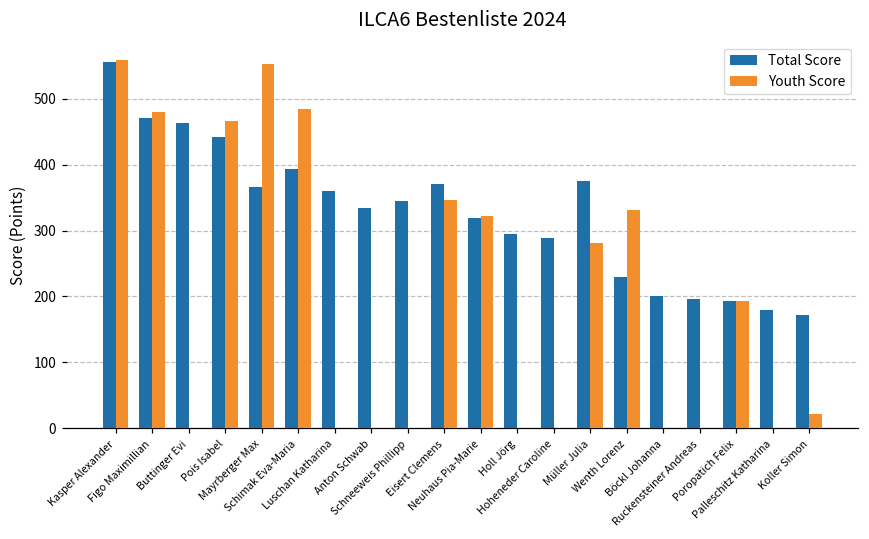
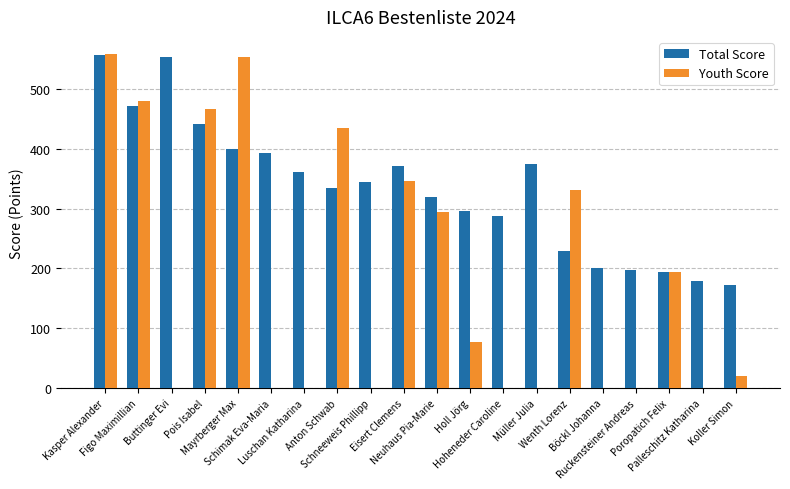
Total Score, Buttinger Evi: 460 -> 550
Total Score, Mayrberger Max: 370 -> 400
Youth Score, Schimak Eva-Maria: 480 -> 0
Youth Score, Anton Schwab: 0 -> 430
Youth Score, Neuhaus Pia-Marie: 320 -> 290
Youth Score, Holl Jörg: 0 -> 80
Youth Score, Müller Julia: 280 -> 0
